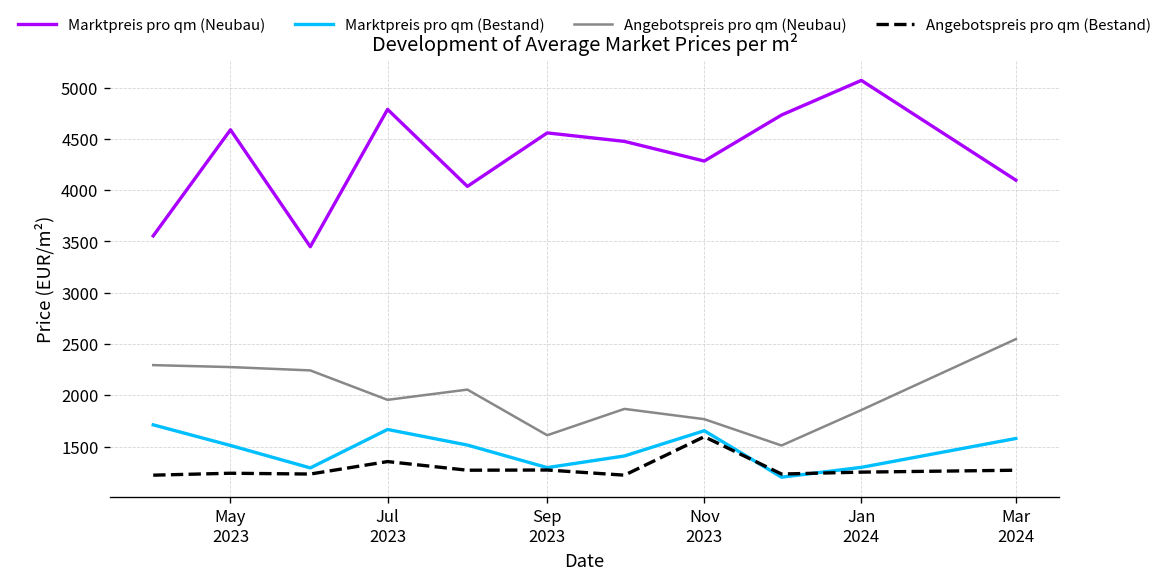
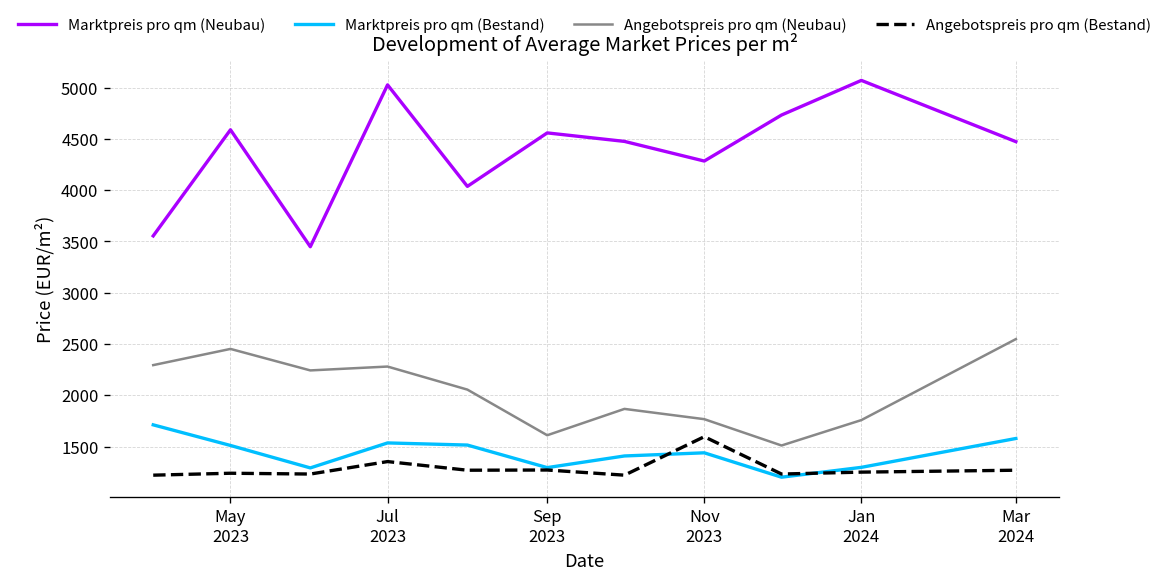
Angebotspreis pro qm (Neubau), May 2023: 2300 -> 2500
Marktpreis pro qm (Neubau), Jul 2023: 4800 -> 5000
Marktpreis pro qm (Bestand), Jul 2023: 1700 -> 1500
Angebotspreis pro qm (Neubau), Jul 2023: 2000 -> 2300
Marktpreis pro qm (Bestand), Nov 2023: 1700 -> 1400
Angebotspreis pro qm (Neubau), Jan 2024: 1900 -> 1800
Marktpreis pro qm (Neubau), Mar 2024: 4100 -> 4500
